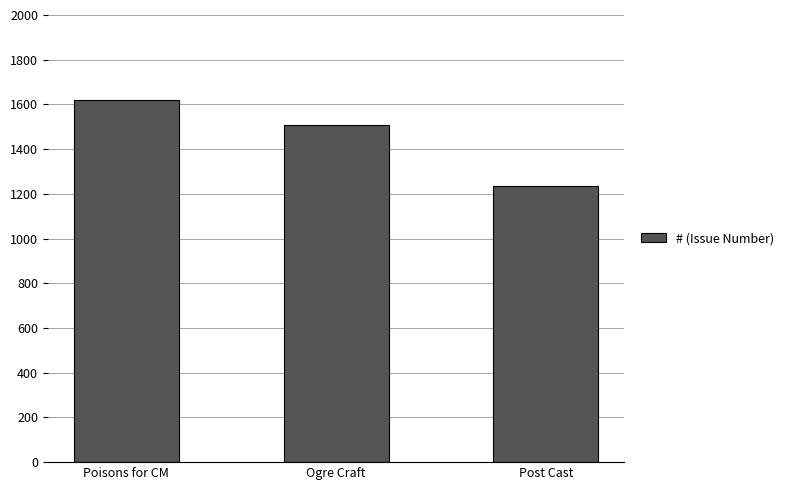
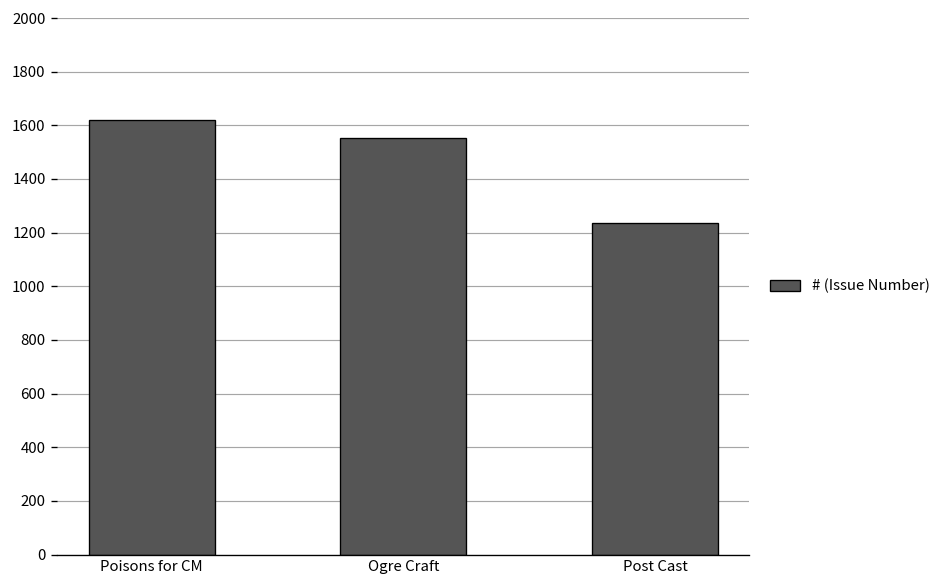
Ogre Craft: 1510 -> 1550
